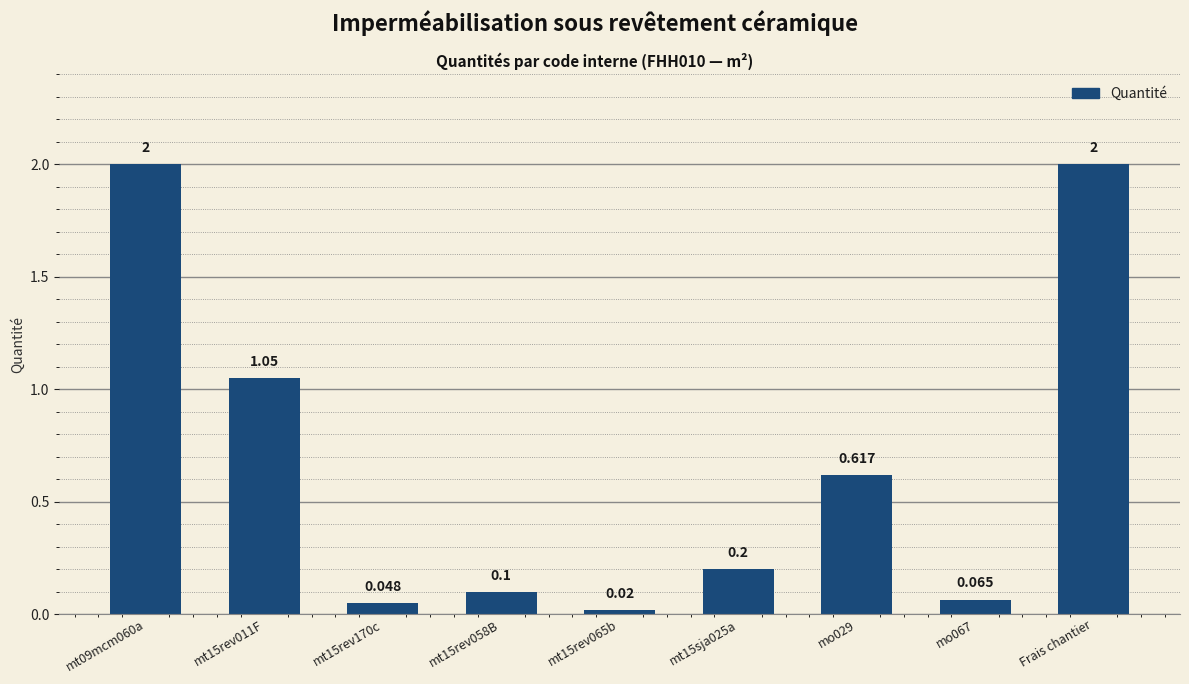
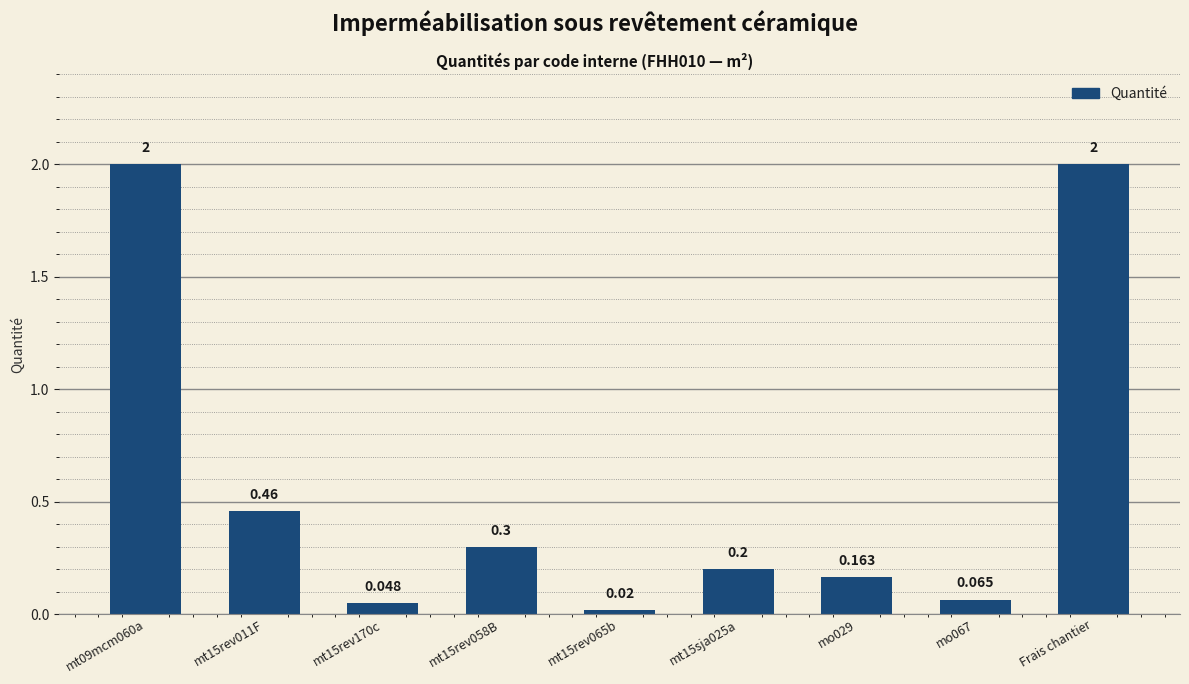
mt15rev011F: 1.05 -> 0.46
mt15rev058B: 0.1 -> 0.3
mo029: 0.617 -> 0.163
